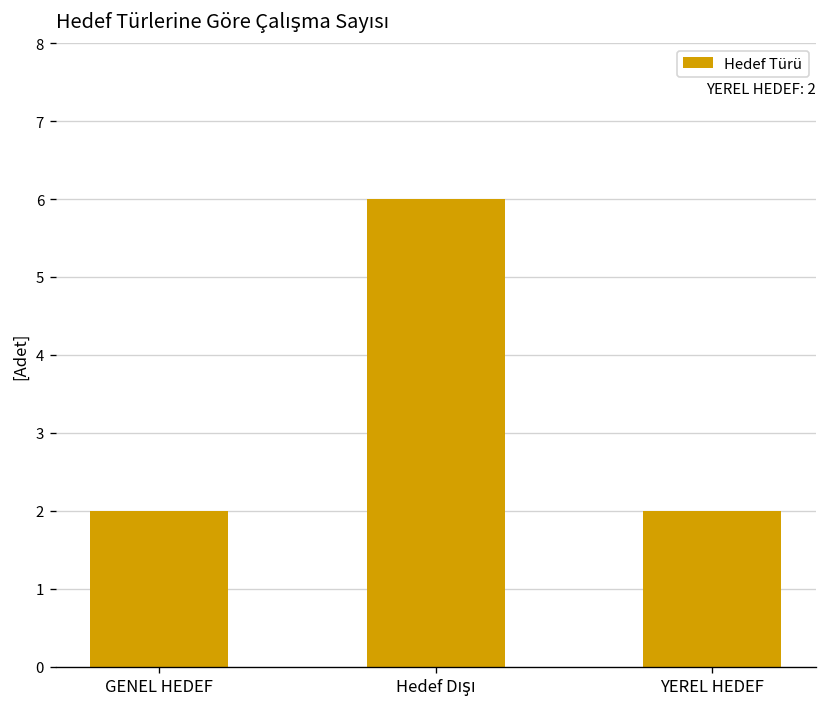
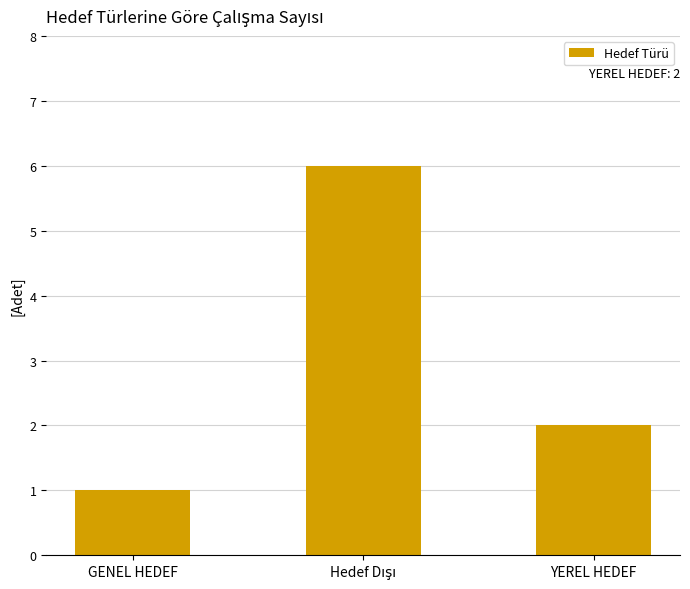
GENEL HEDEF: 2 -> 1
